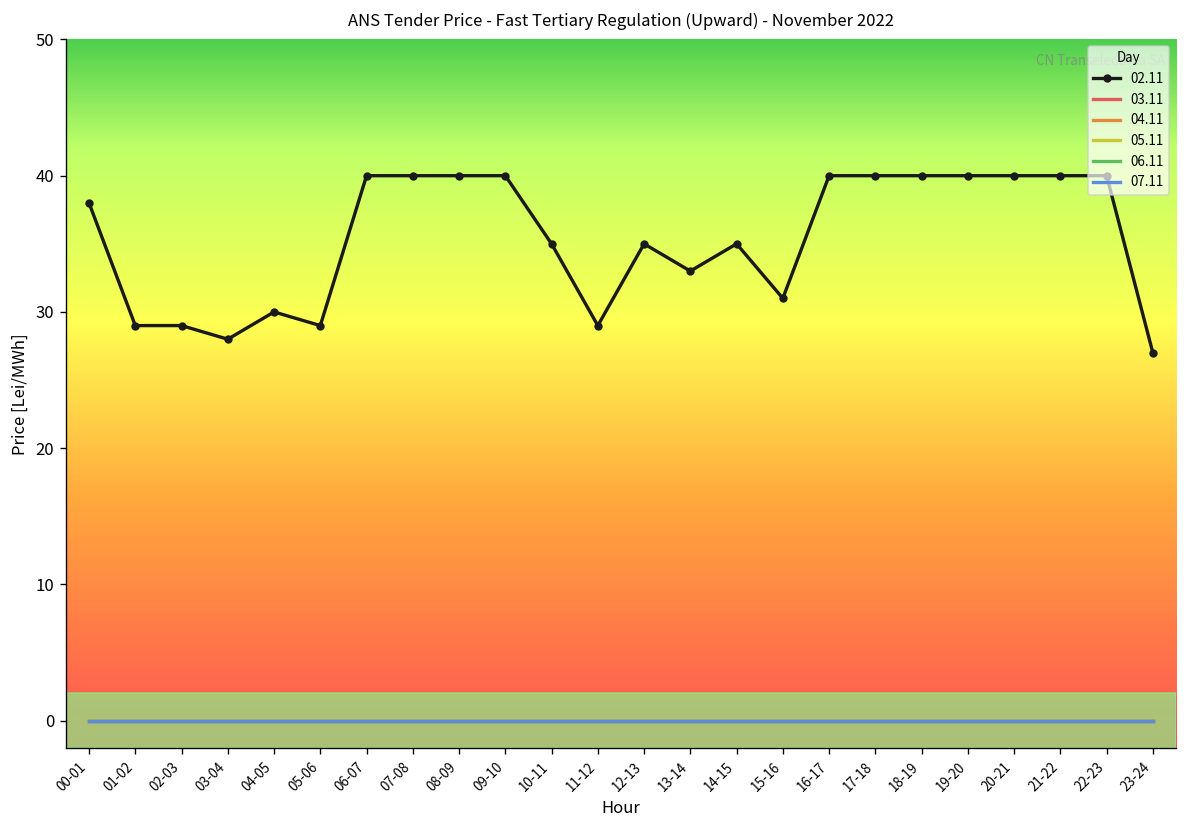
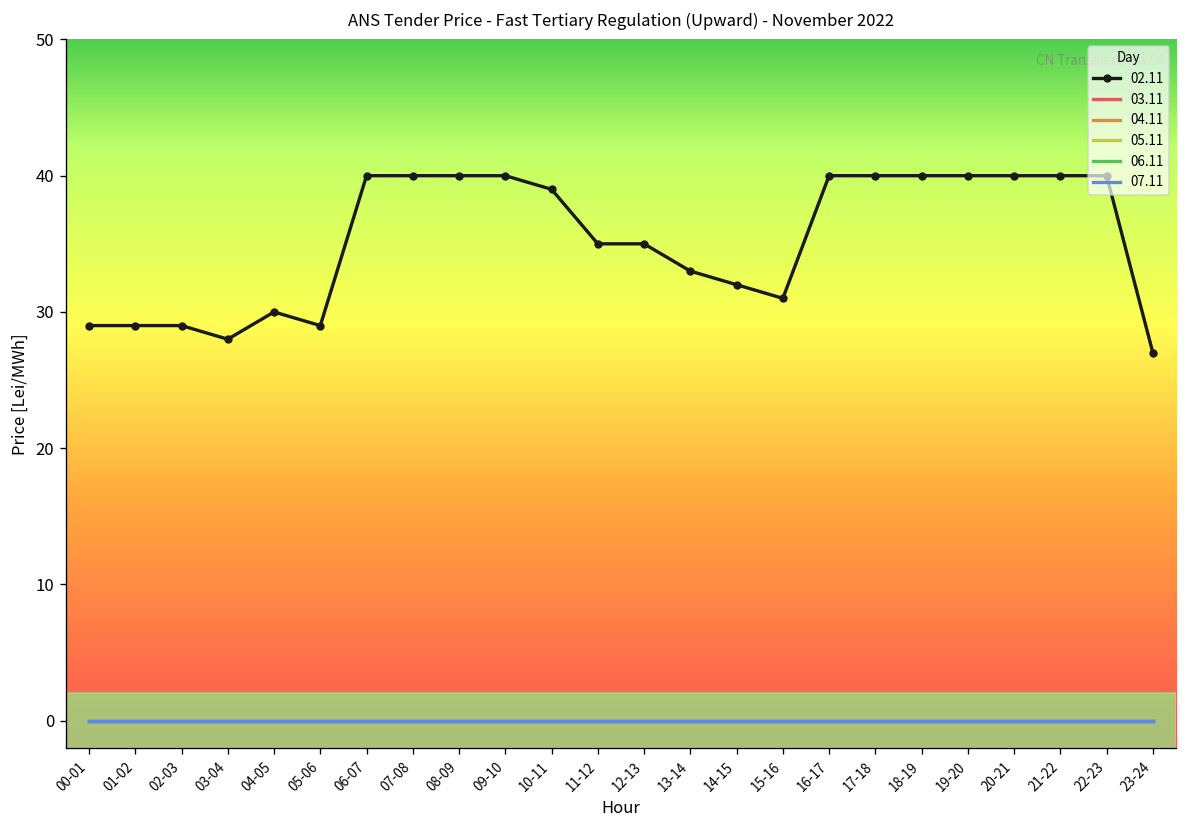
02.11, 00-01: 38 -> 29
02.11, 10-11: 35 -> 39
02.11, 11-12: 29 -> 35
02.11, 14-15: 35 -> 32
